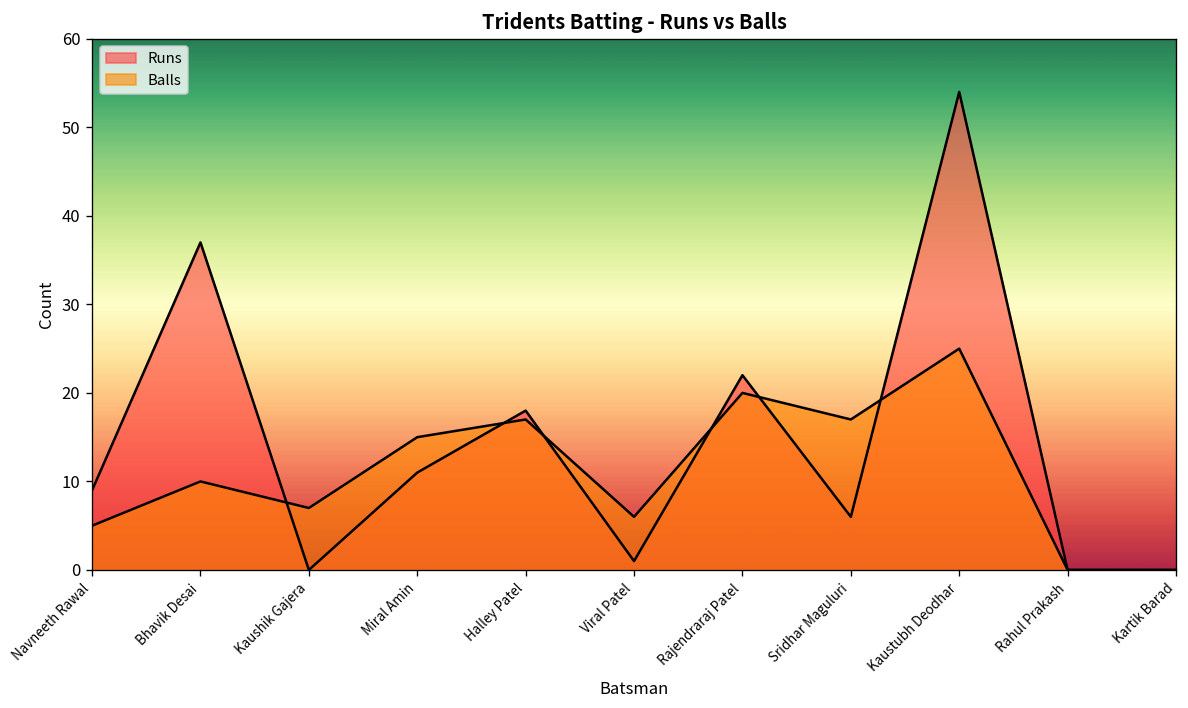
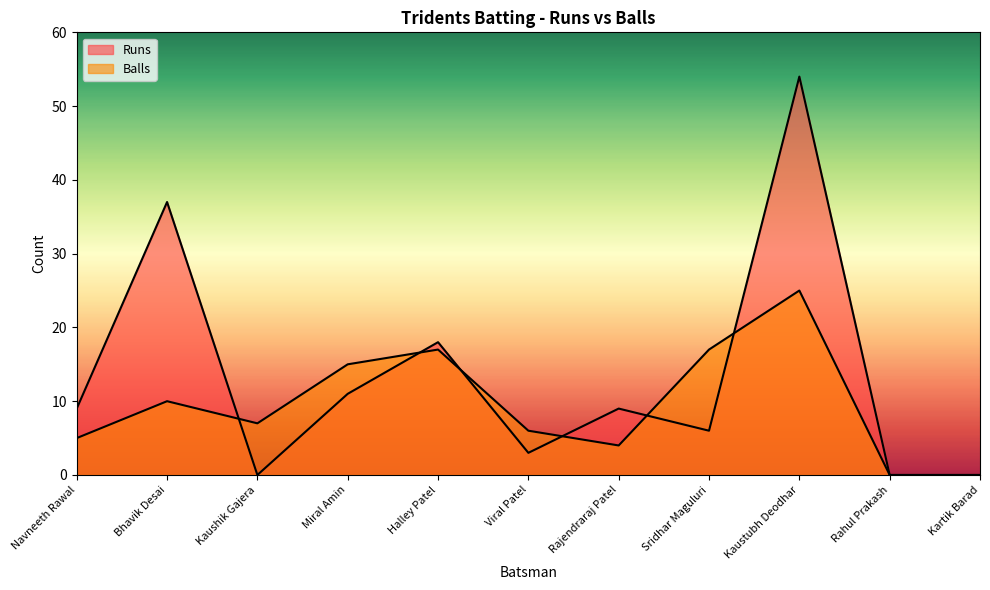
Runs, Viral Patel: 1 -> 3
Runs, Rajendraraj Patel: 22 -> 9
Balls, Rajendraraj Patel: 20 -> 4
